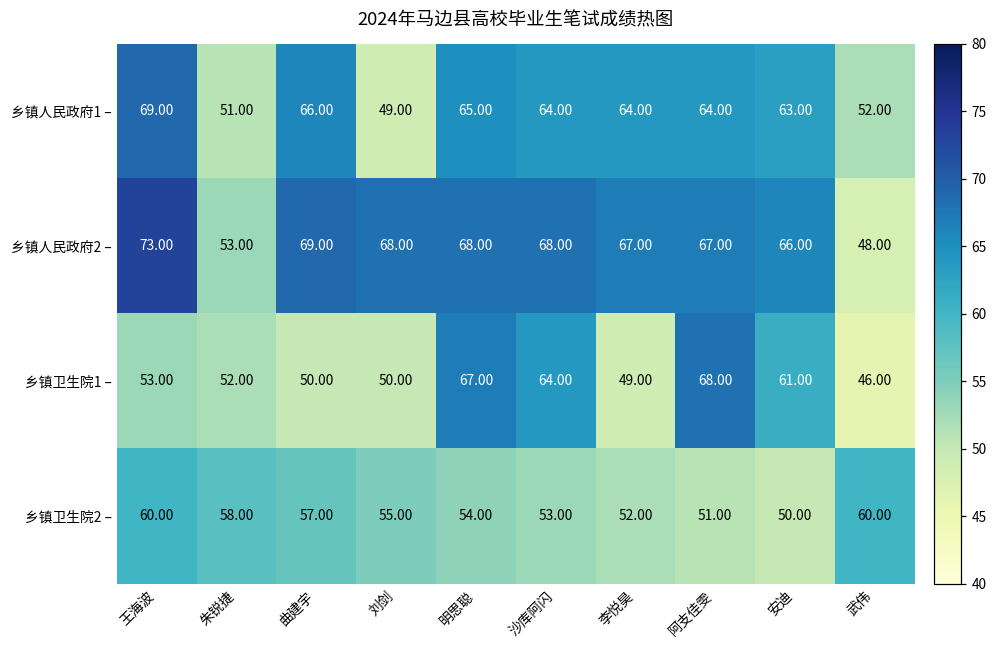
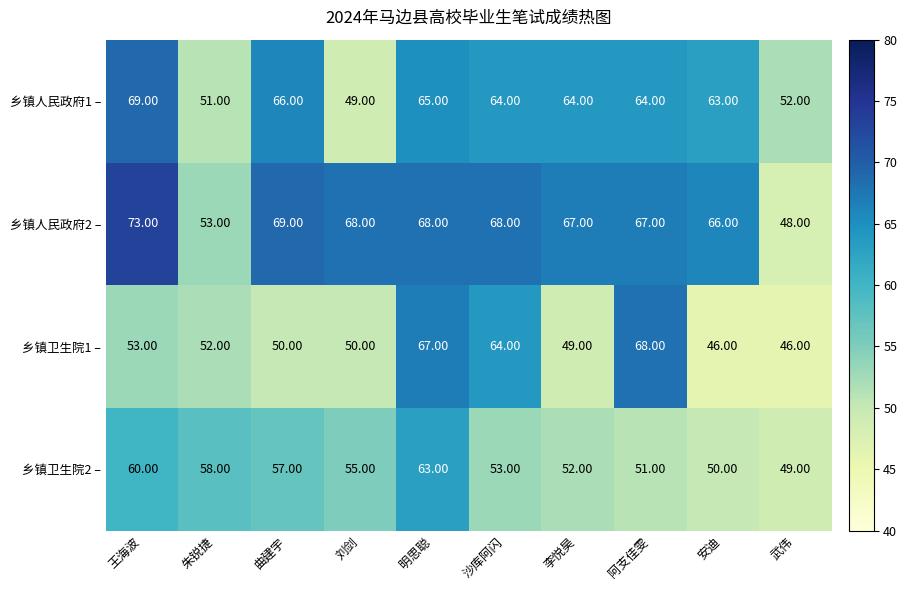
乡镇卫生院1 –, 安迪: 61.00 -> 46.00
乡镇卫生院2 –, 明思聪: 54.00 -> 63.00
乡镇卫生院2 –, 武伟: 60.00 -> 49.00
